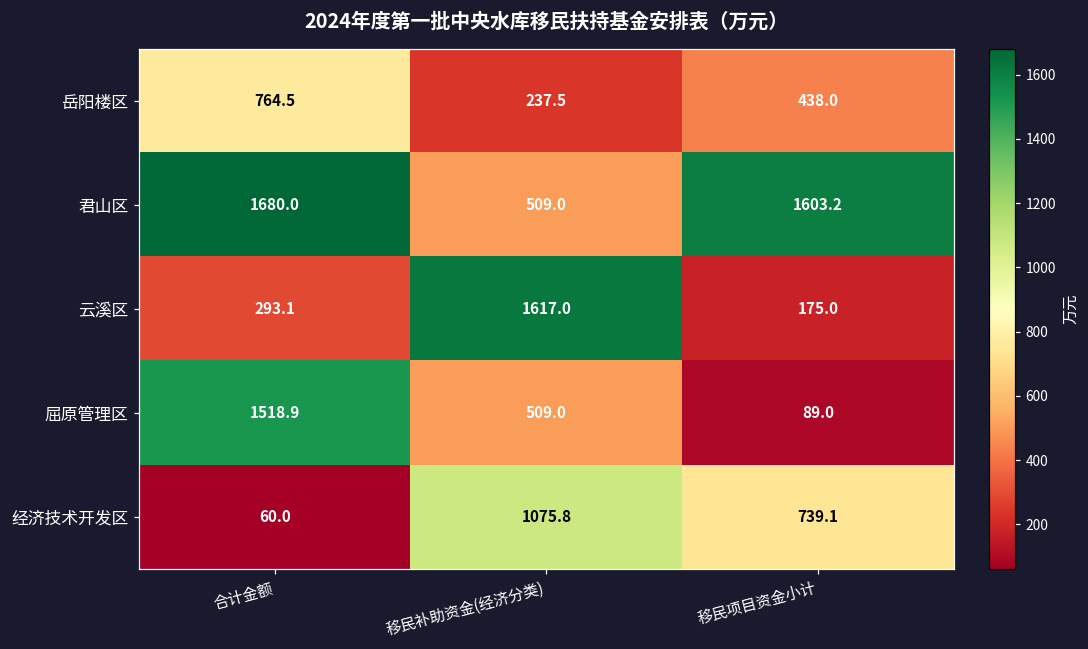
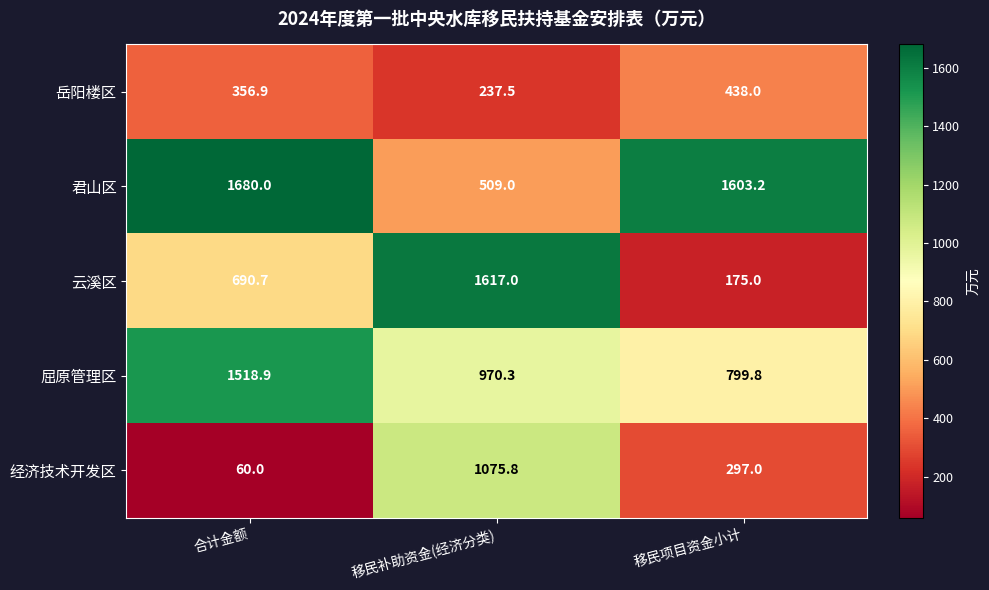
岳阳楼区, 合计金额: 764.5 -> 356.9
云溪区, 合计金额: 293.1 -> 690.7
屈原管理区, 移民补助资金(经济分类): 509.0 -> 970.3
屈原管理区, 移民项目资金小计: 89.0 -> 799.8
经济技术开发区, 移民项目资金小计: 739.1 -> 297.0
